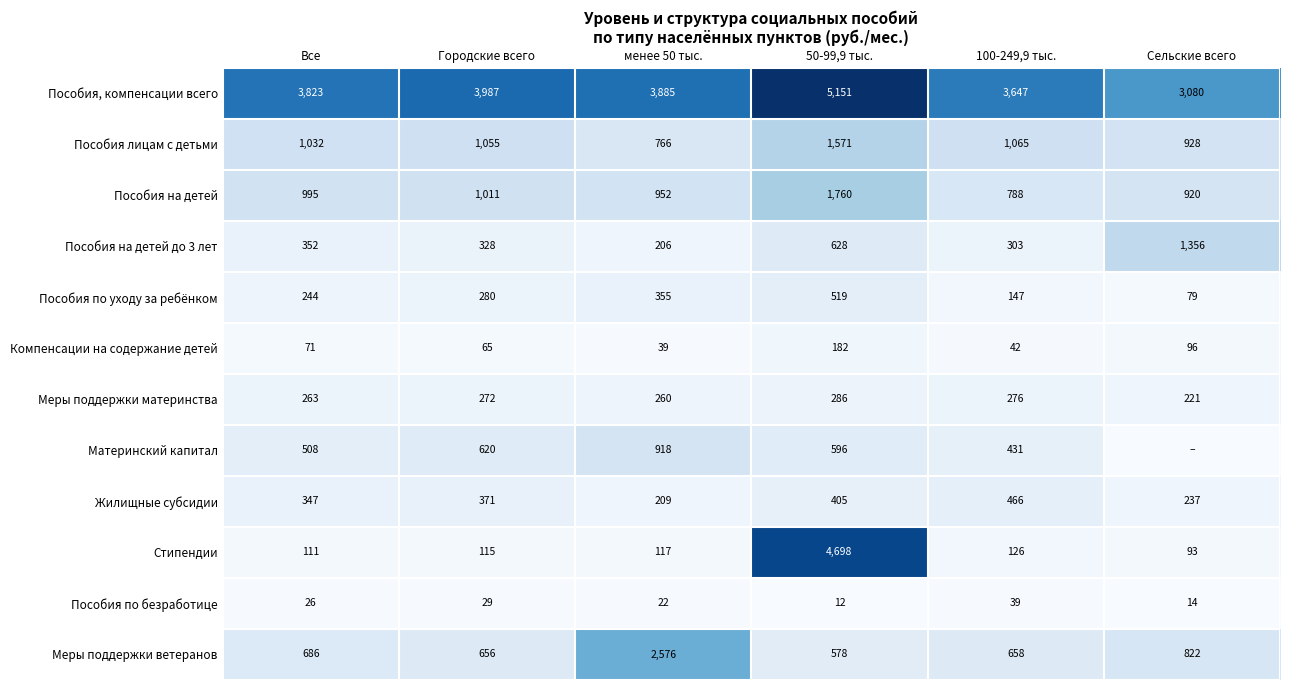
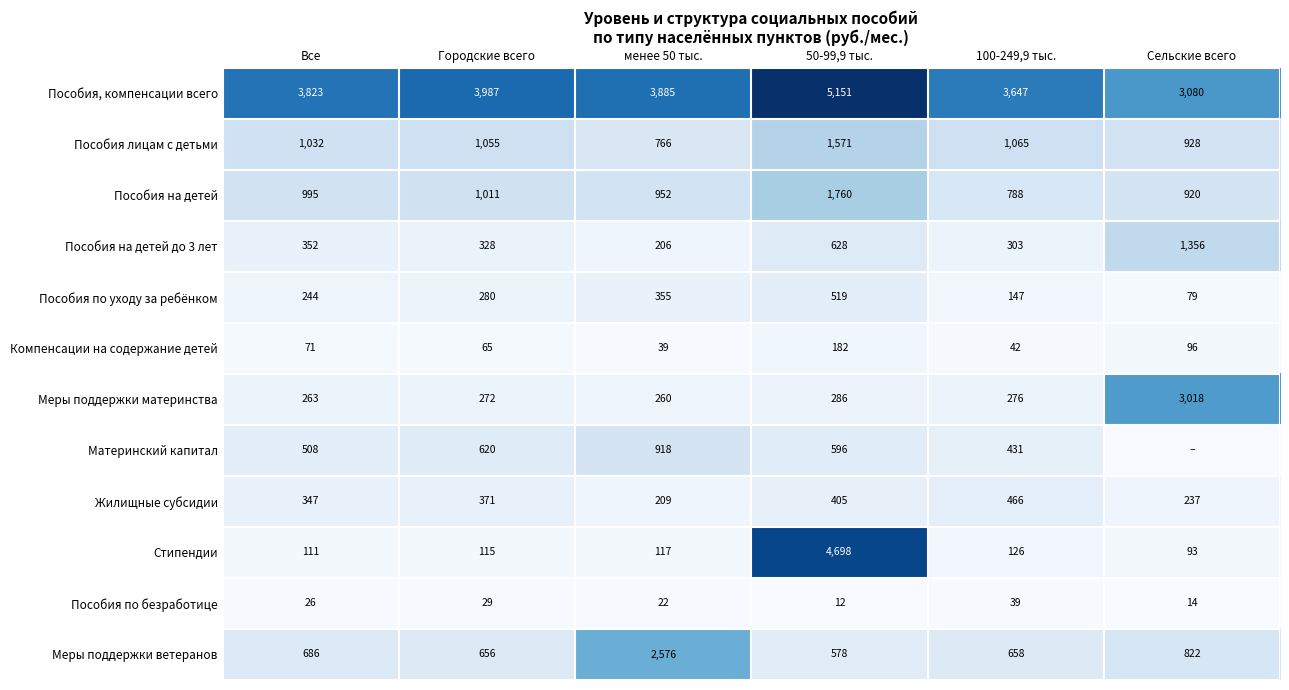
Меры поддержки материнства, Сельские всего: 221 -> 3,018
